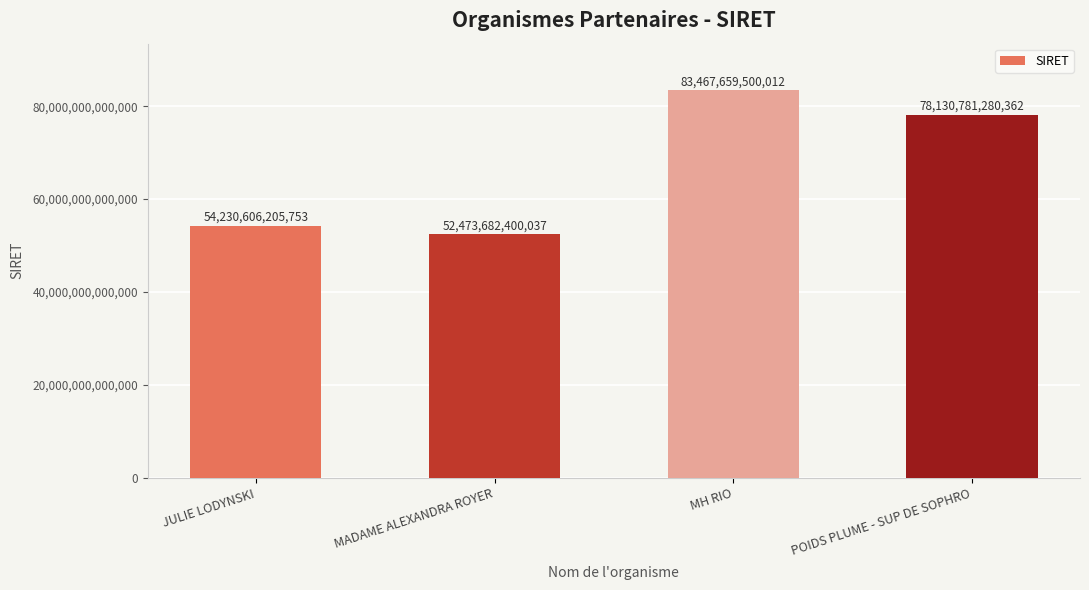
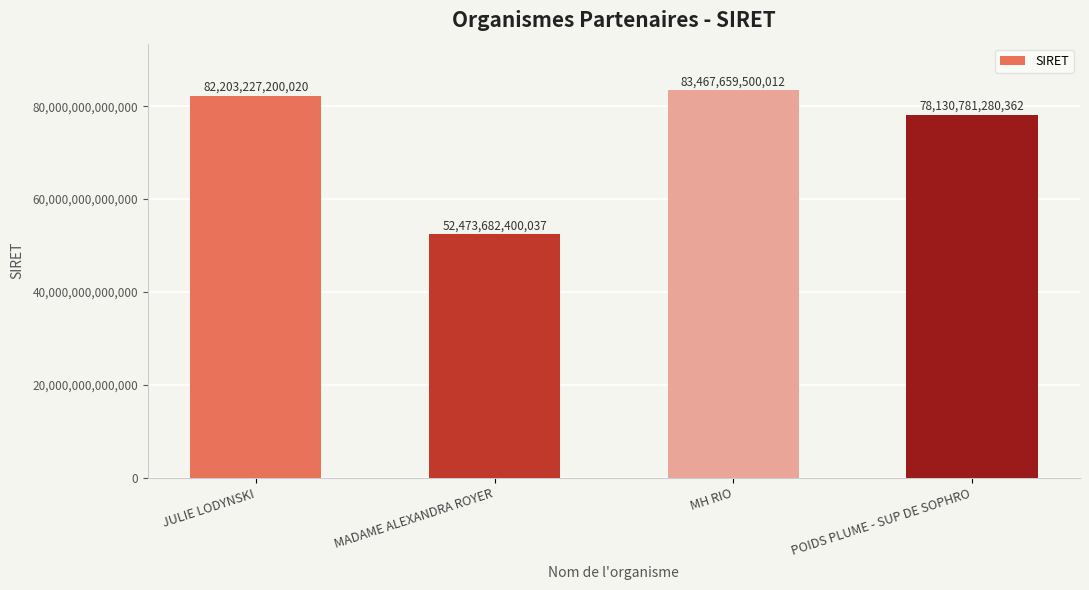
JULIE LODYNSKI: 54,230,606,205,753 -> 82,203,227,200,020
